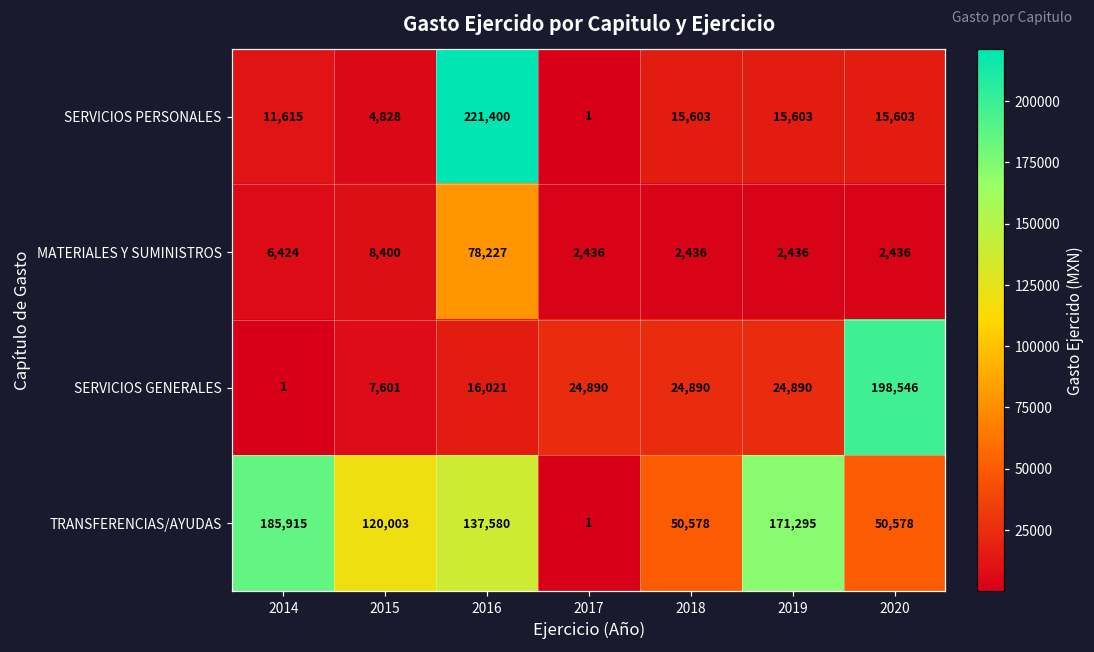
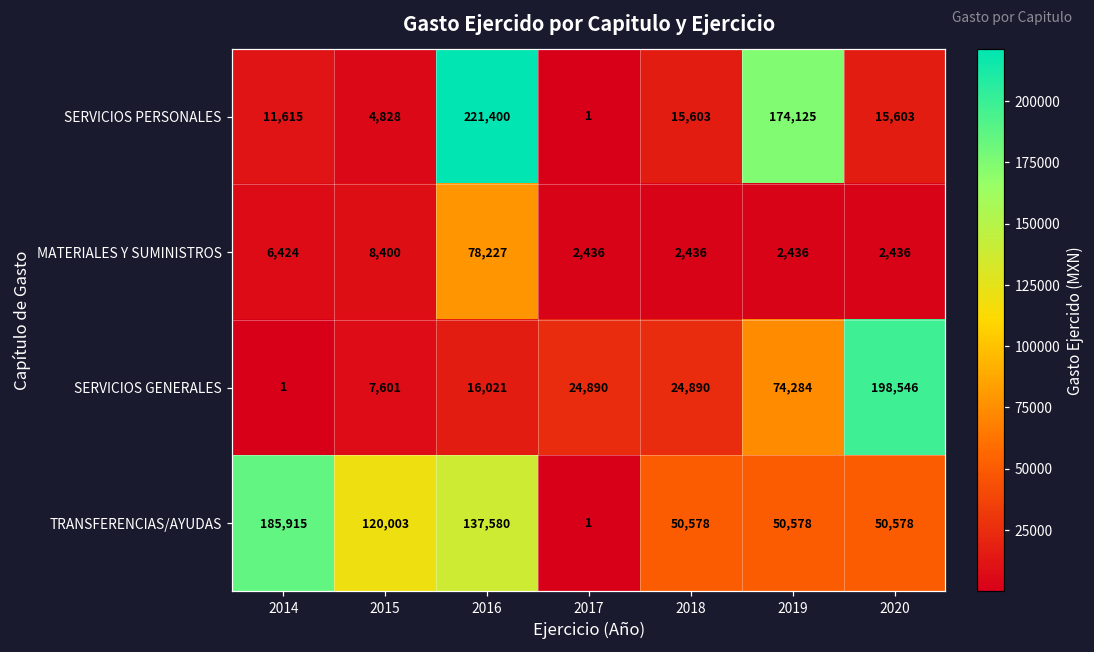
SERVICIOS PERSONALES, 2019: 15,603 -> 174,125
SERVICIOS GENERALES, 2019: 24,890 -> 74,284
TRANSFERENCIAS/AYUDAS, 2019: 171,295 -> 50,578
